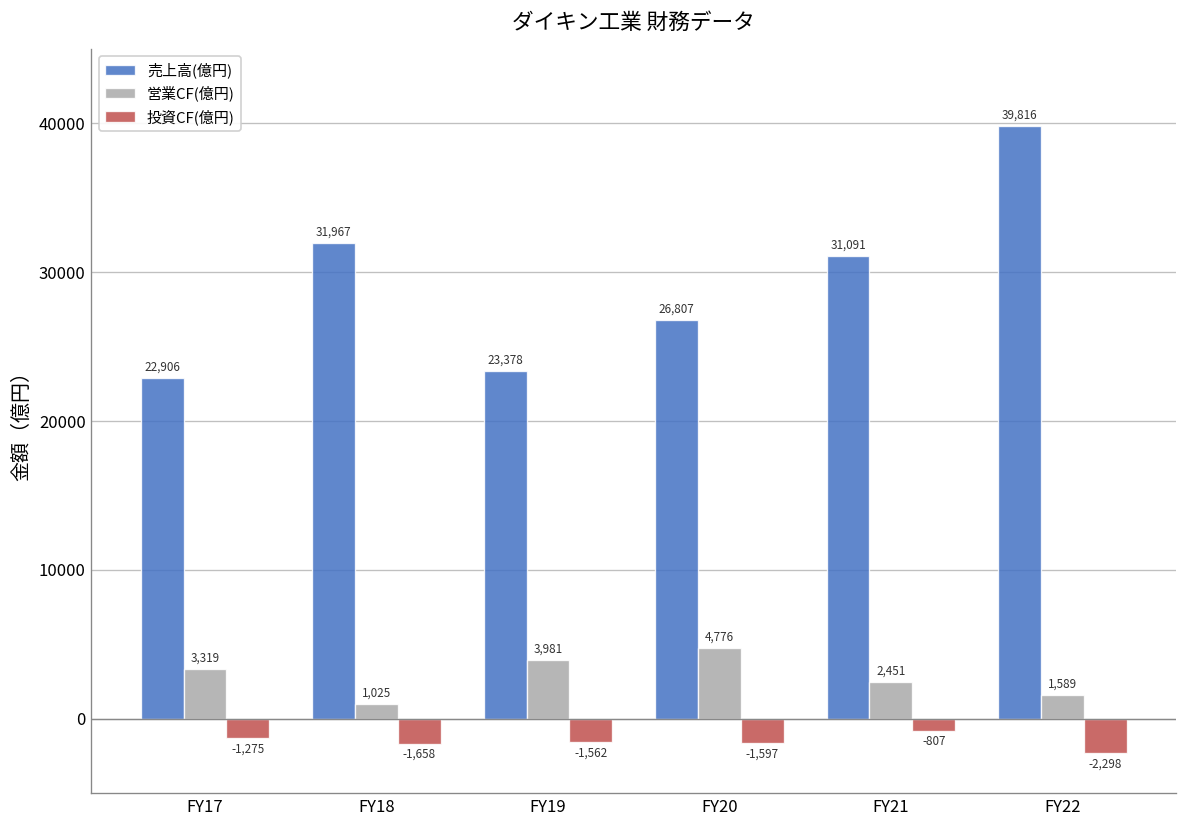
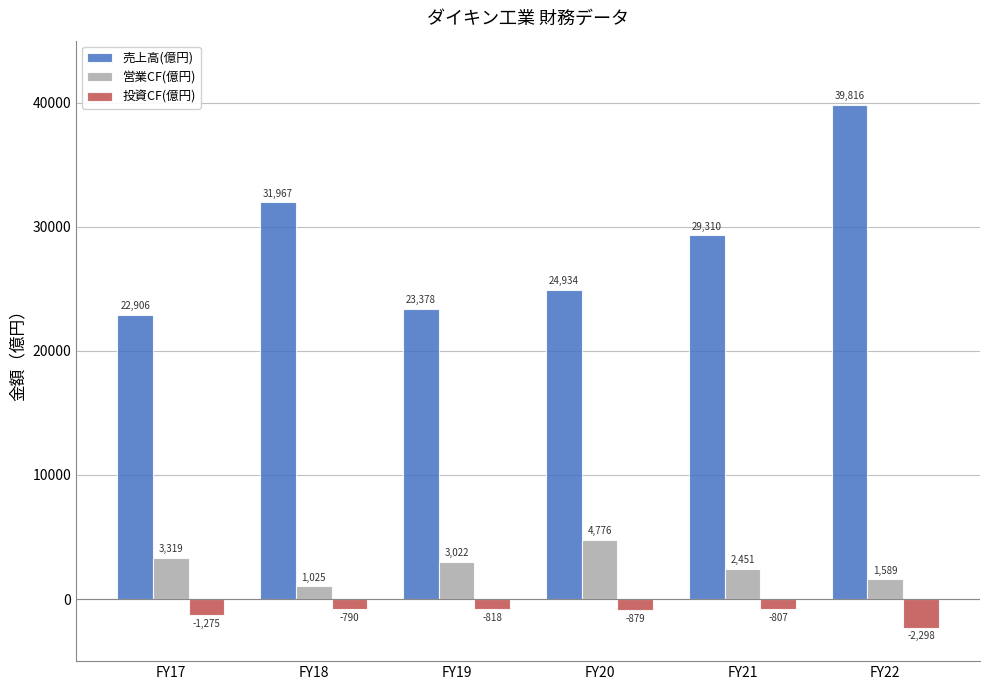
投資CF(億円), FY18: -1,658 -> -790
営業CF(億円), FY19: 3,981 -> 3,022
投資CF(億円), FY19: -1,562 -> -818
売上高(億円), FY20: 26,807 -> 24,934
投資CF(億円), FY20: -1,597 -> -879
売上高(億円), FY21: 31,091 -> 29,310
